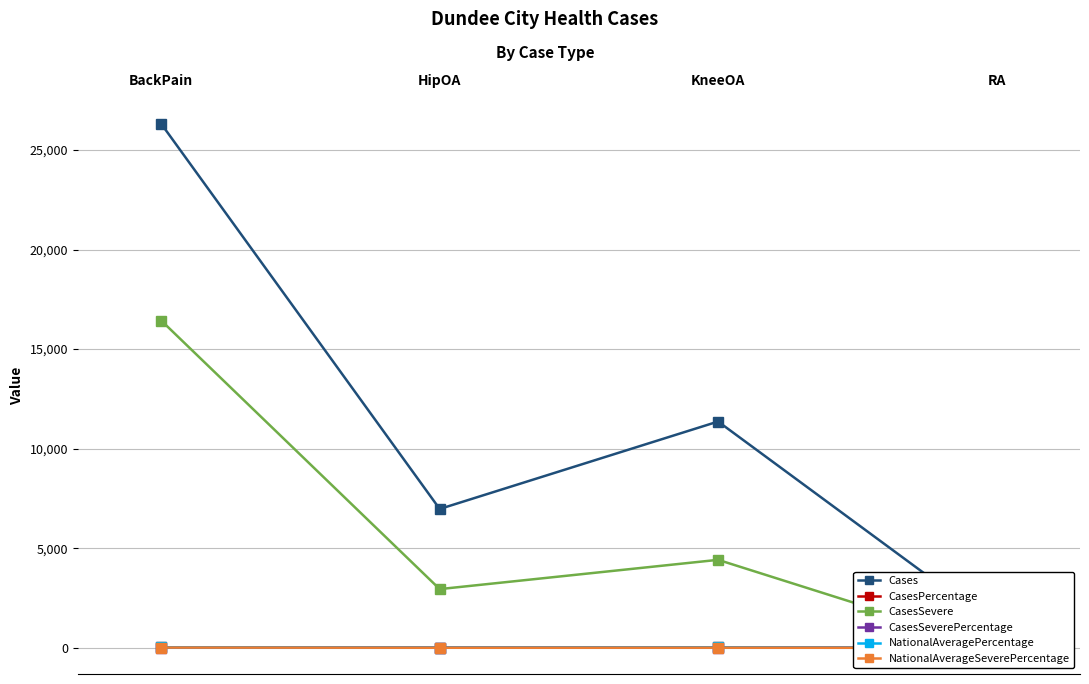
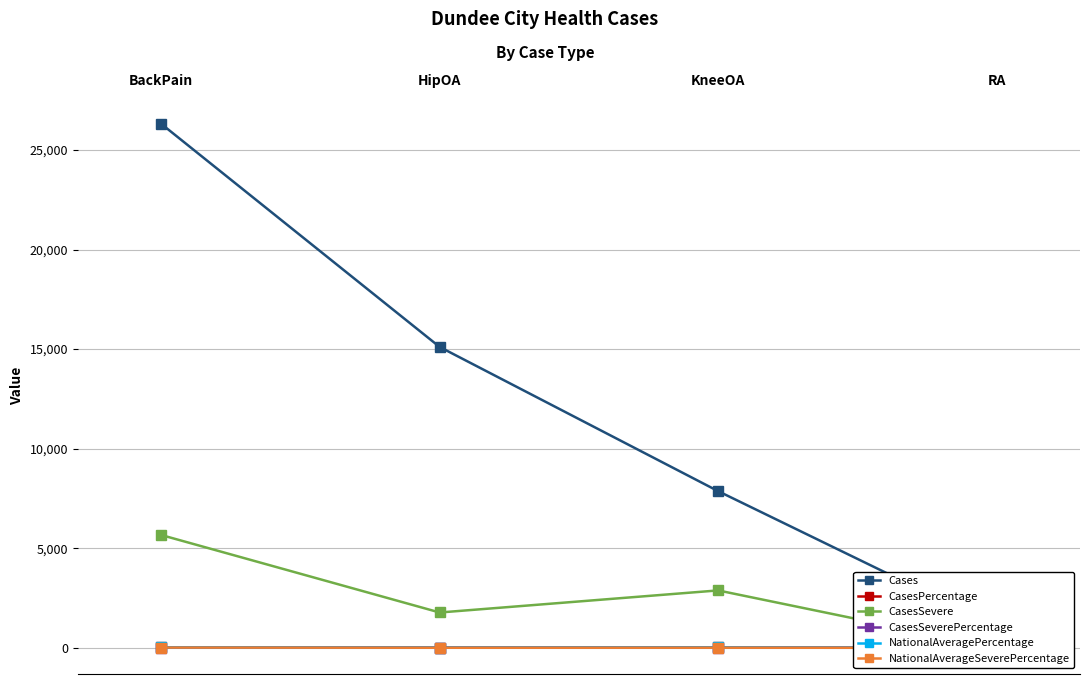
CasesSevere, BackPain: 16,400 -> 5,700
Cases, HipOA: 7,000 -> 15,100
CasesSevere, HipOA: 2,900 -> 1,800
Cases, KneeOA: 11,400 -> 7,900
CasesSevere, KneeOA: 4,400 -> 2,900
